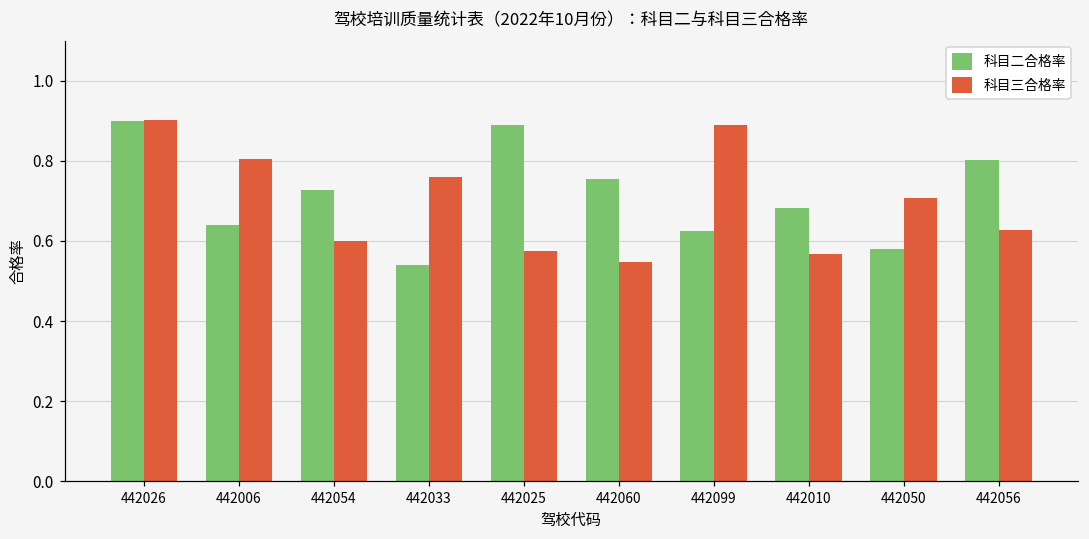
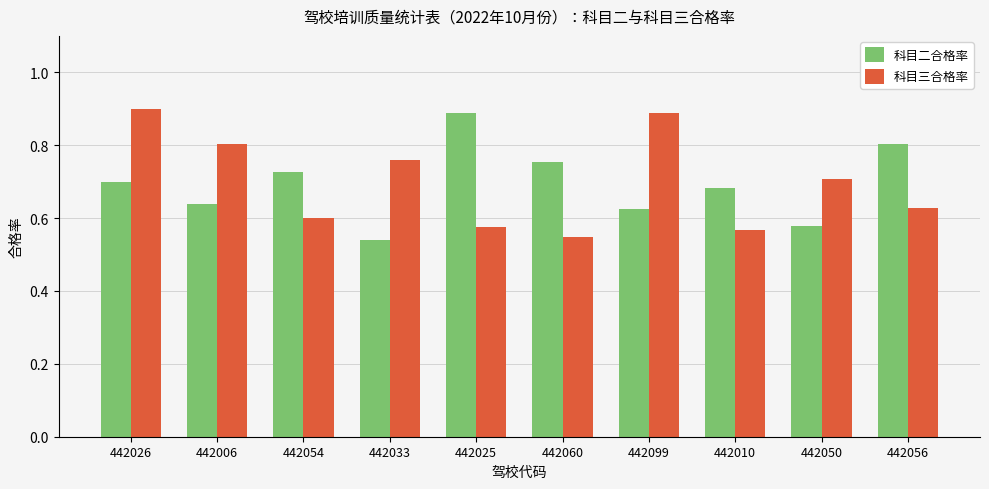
科目二合格率, 442026: 0.9 -> 0.7
